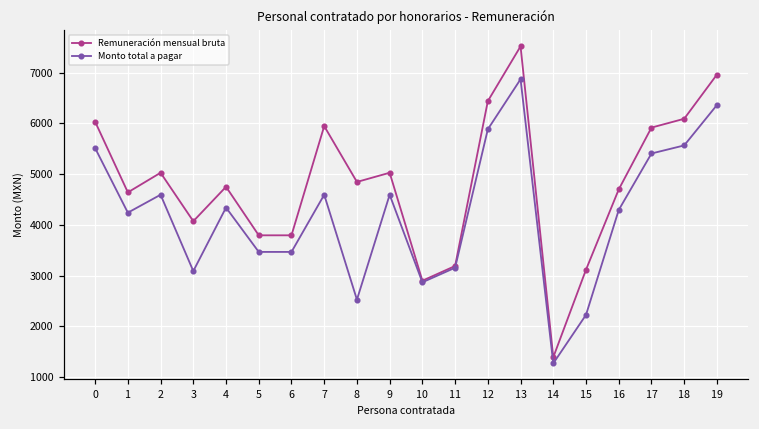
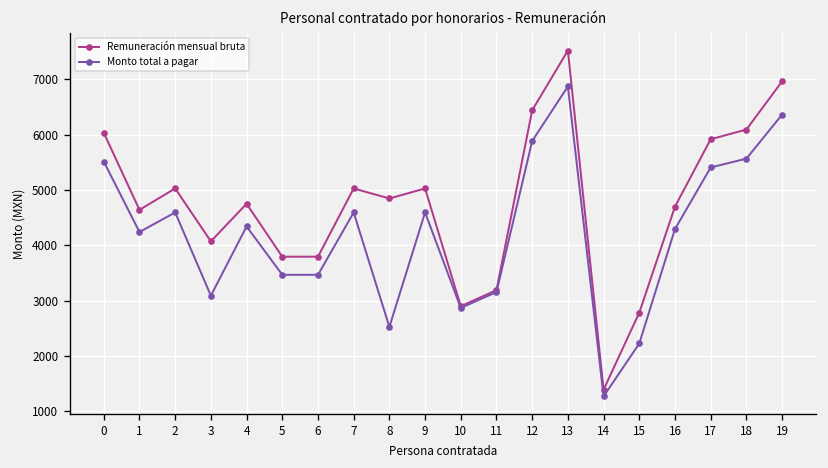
Remuneración mensual bruta, 7: 5900 -> 5000
Remuneración mensual bruta, 15: 3100 -> 2800
